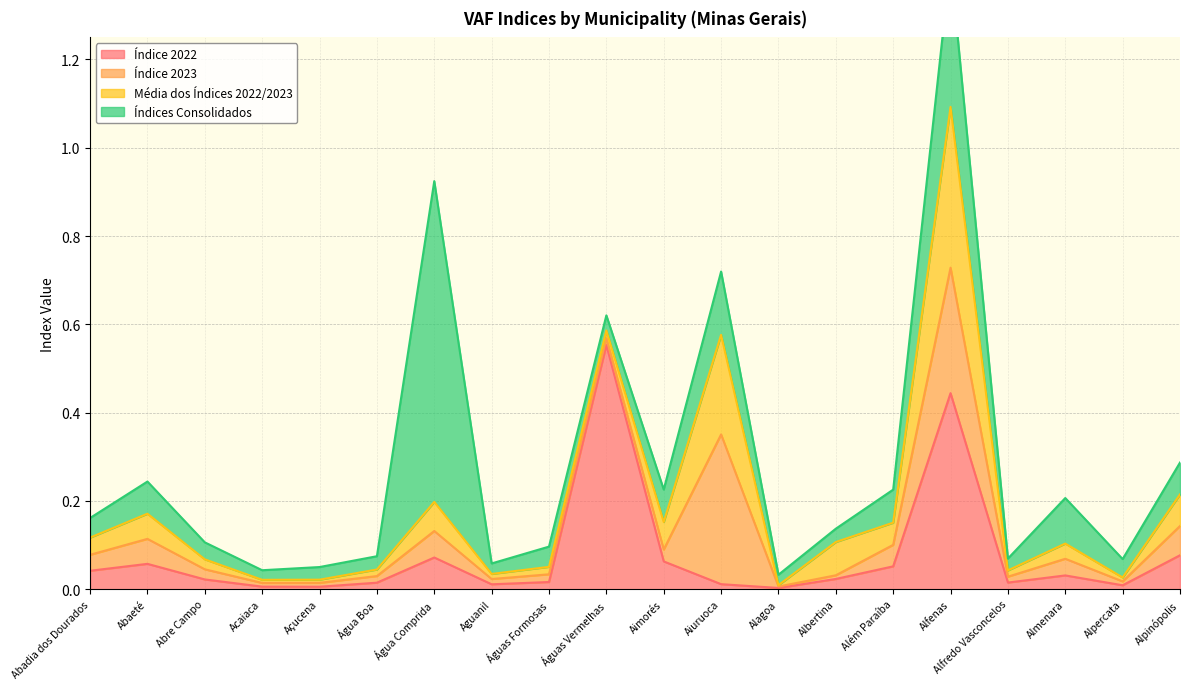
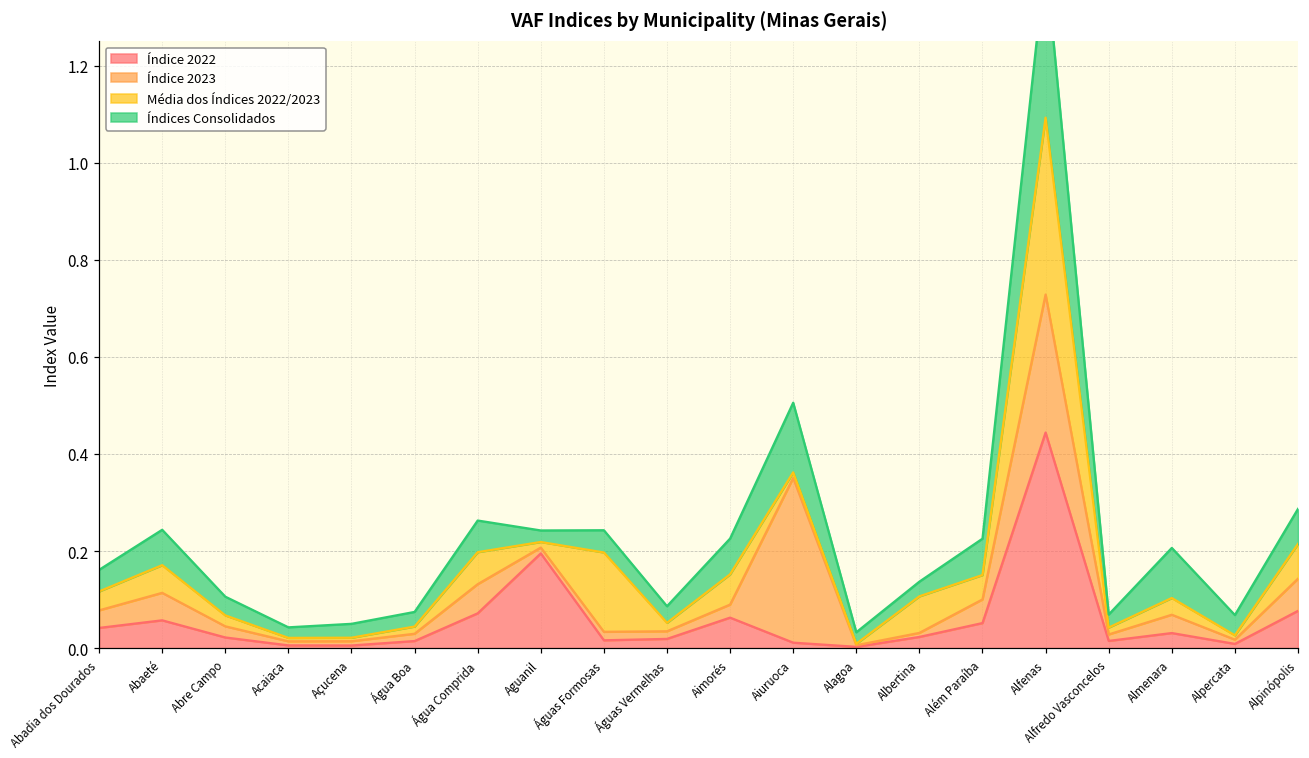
Índices Consolidados, Água Comprida: 0.73 -> 0.07
Índice 2022, Aguanil: 0.01 -> 0.20
Média dos Índices 2022/2023, Águas Formosas: 0.02 -> 0.16
Índice 2022, Águas Vermelhas: 0.55 -> 0.02
Média dos Índices 2022/2023, Aiuruoca: 0.23 -> 0.01
